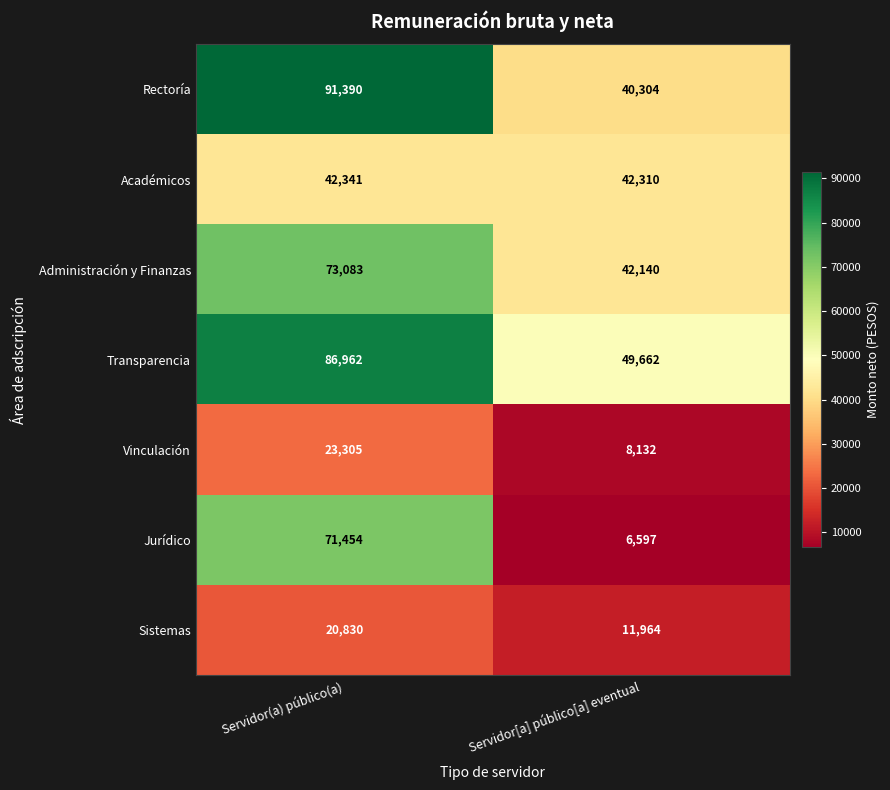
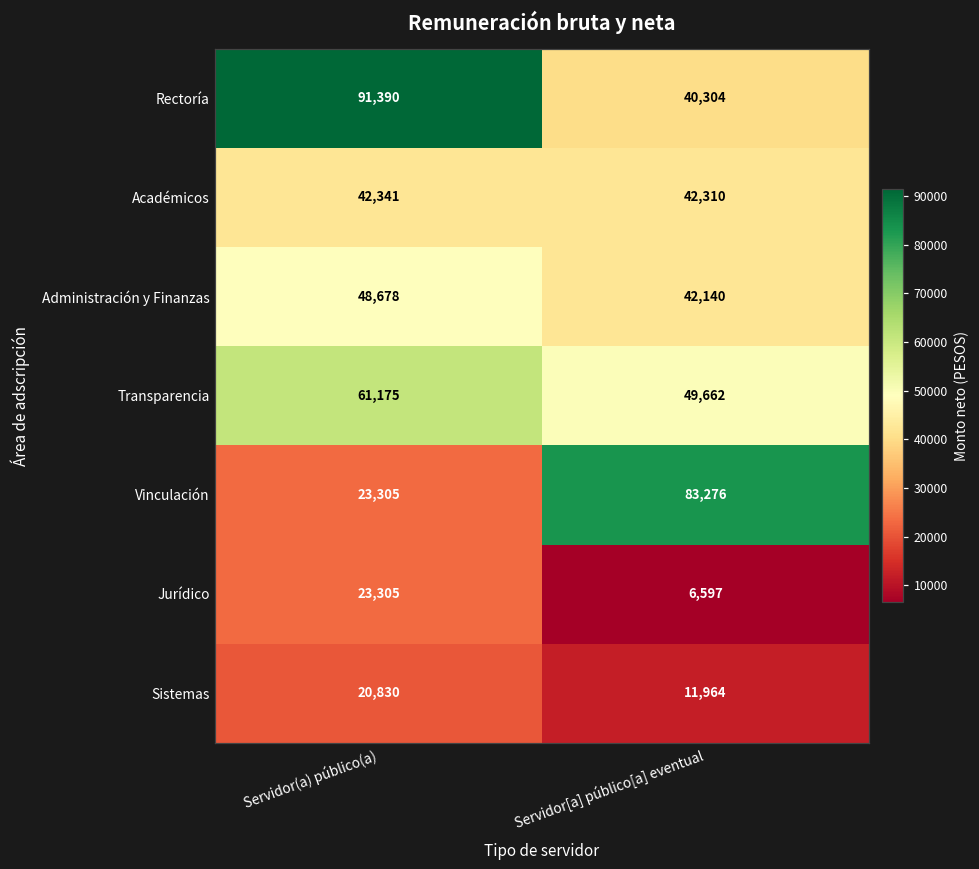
Administración y Finanzas, Servidor(a) público(a): 73,083 -> 48,678
Transparencia, Servidor(a) público(a): 86,962 -> 61,175
Vinculación, Servidor[a] público[a] eventual: 8,132 -> 83,276
Jurídico, Servidor(a) público(a): 71,454 -> 23,305
